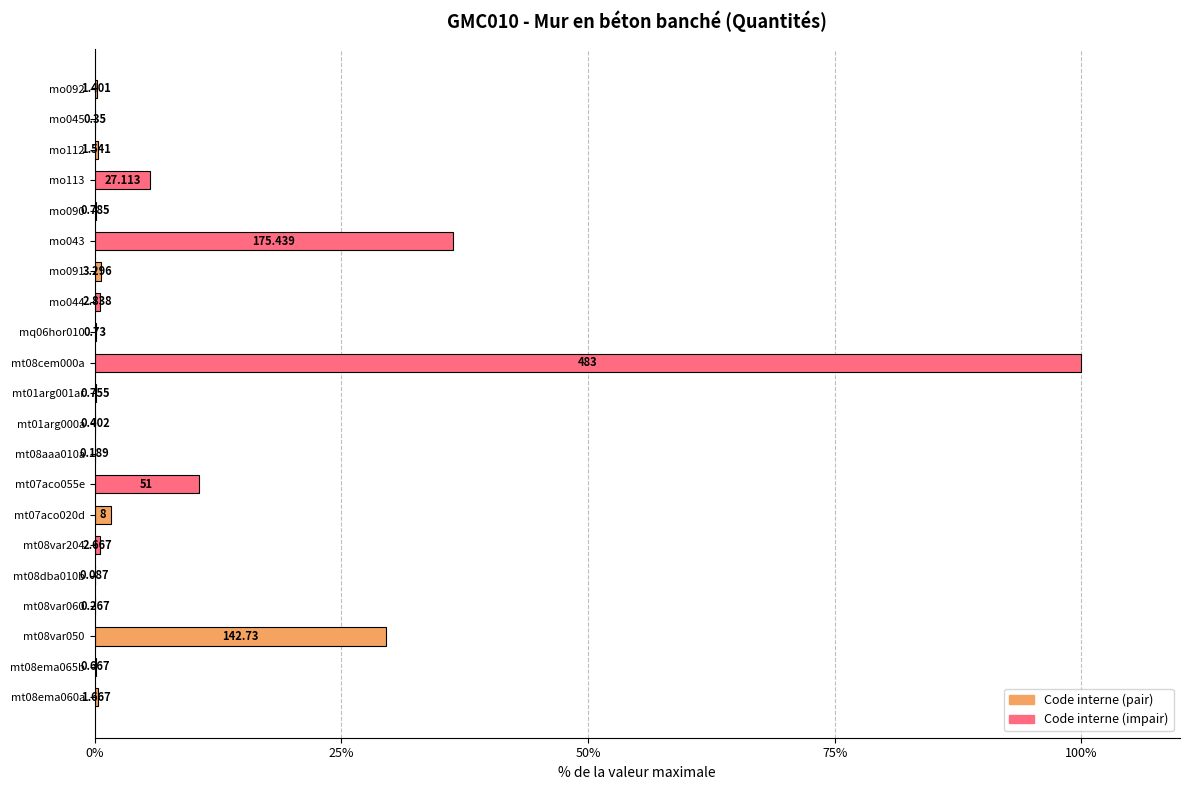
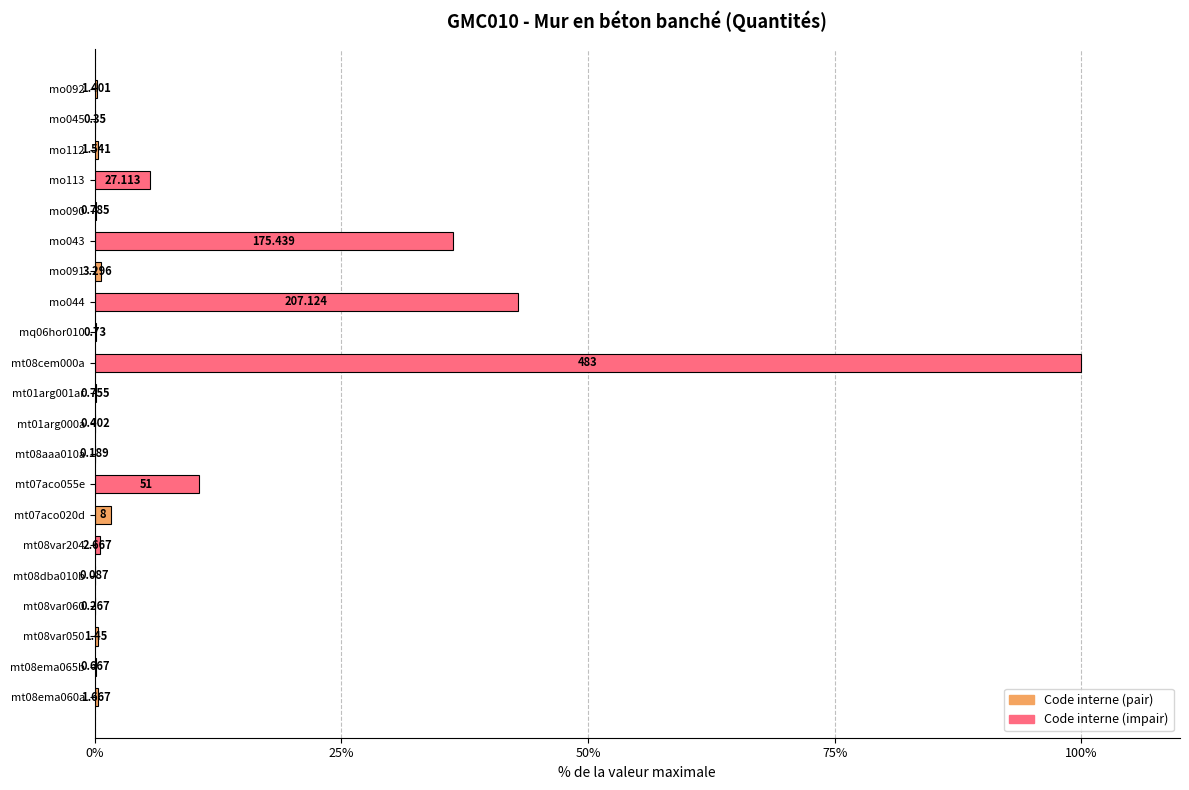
mo044: 2.838 -> 207.124
mt08var050: 142.73 -> 1.45
